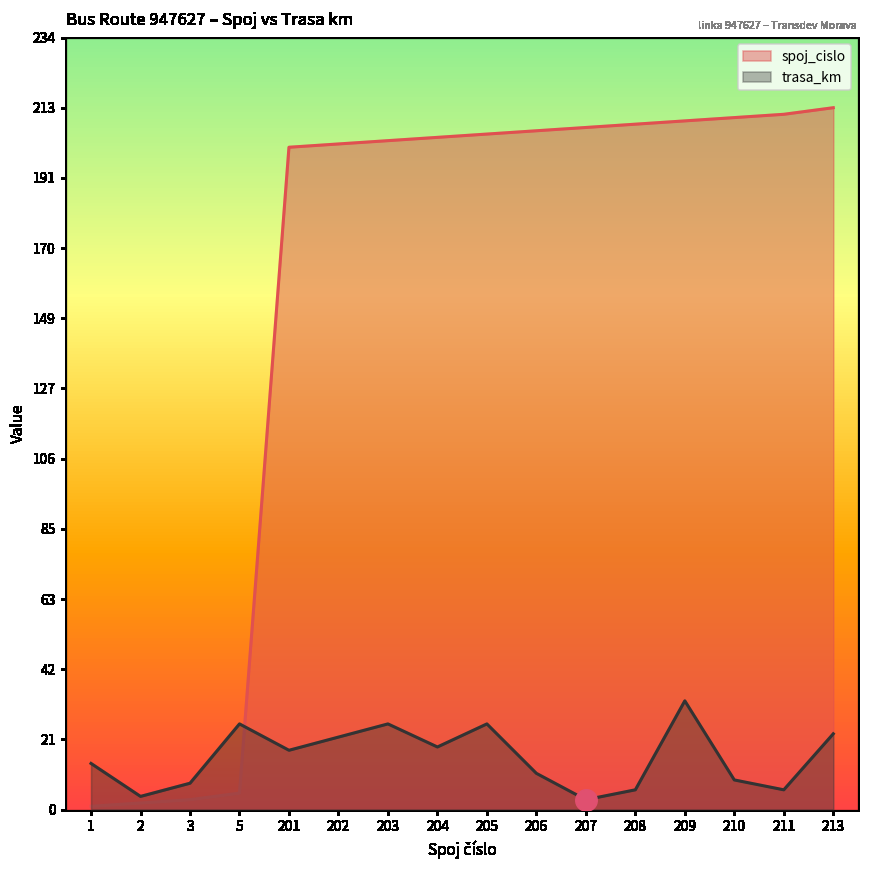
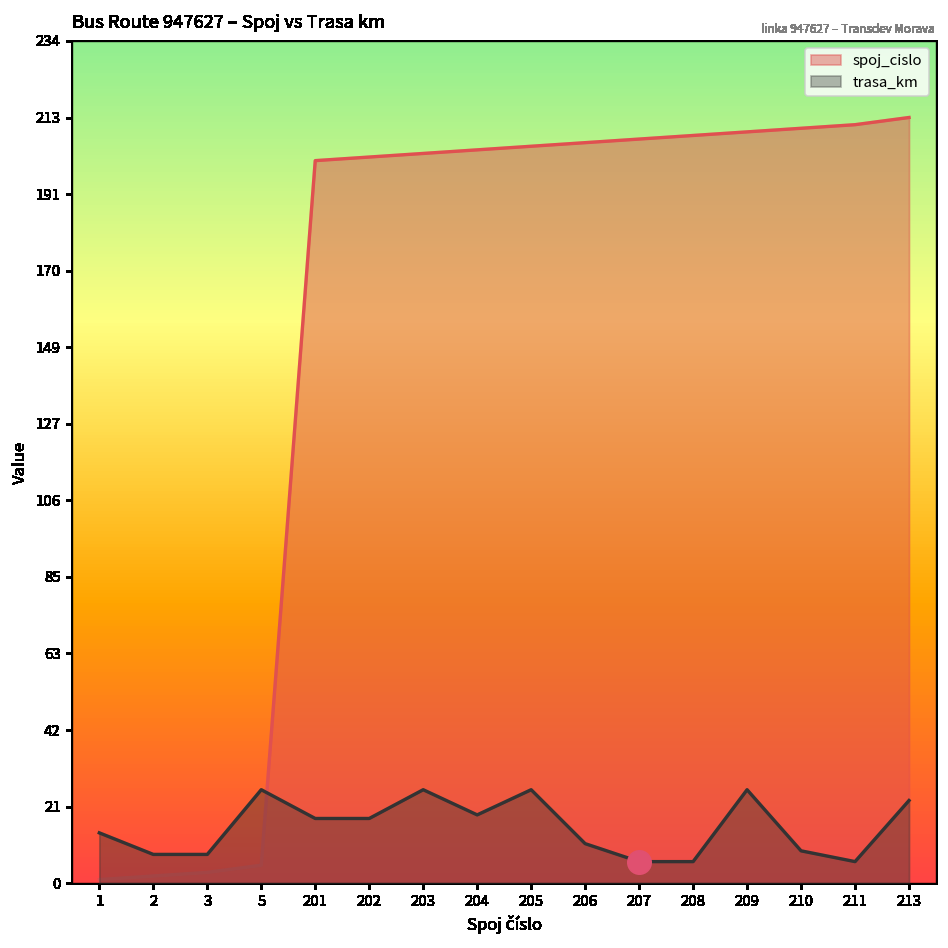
trasa_km, 2: 4 -> 8
trasa_km, 202: 22 -> 18
trasa_km, 207: 3 -> 6
trasa_km, 209: 33 -> 26
